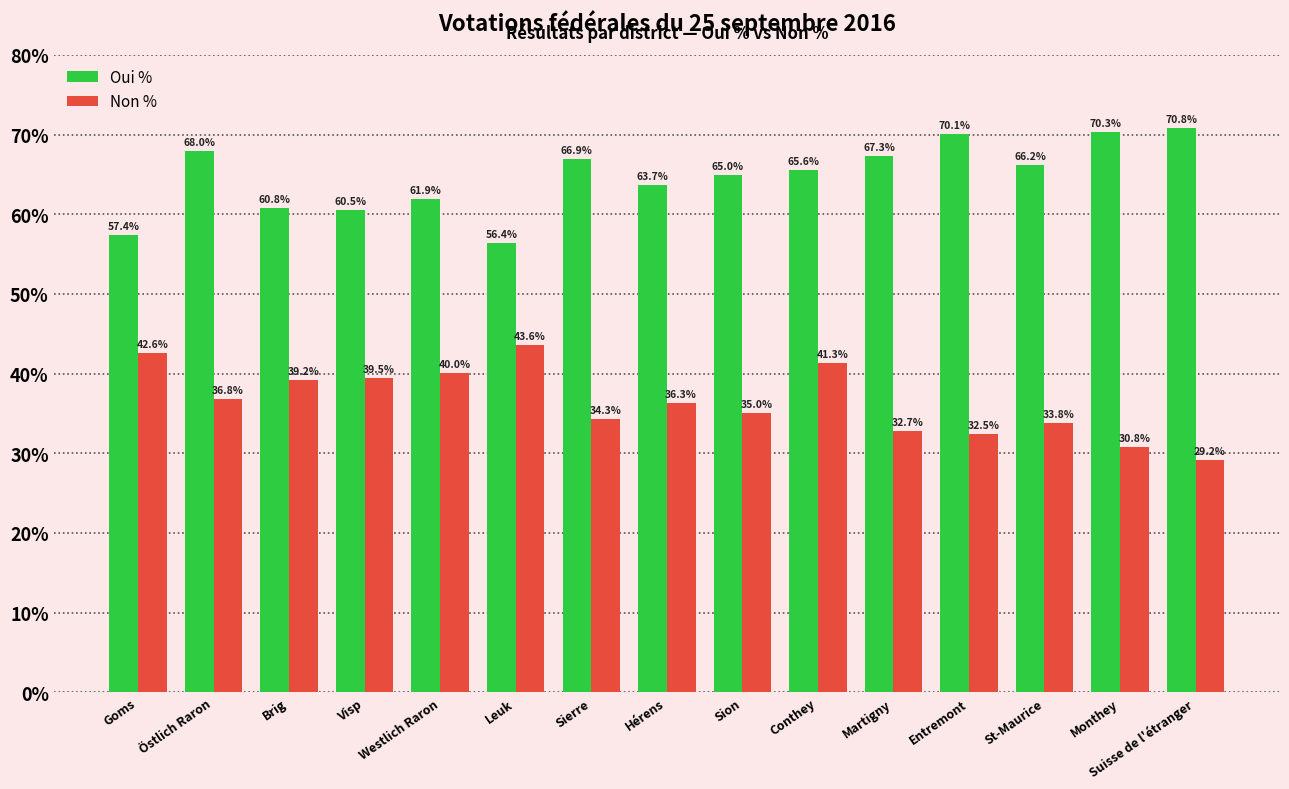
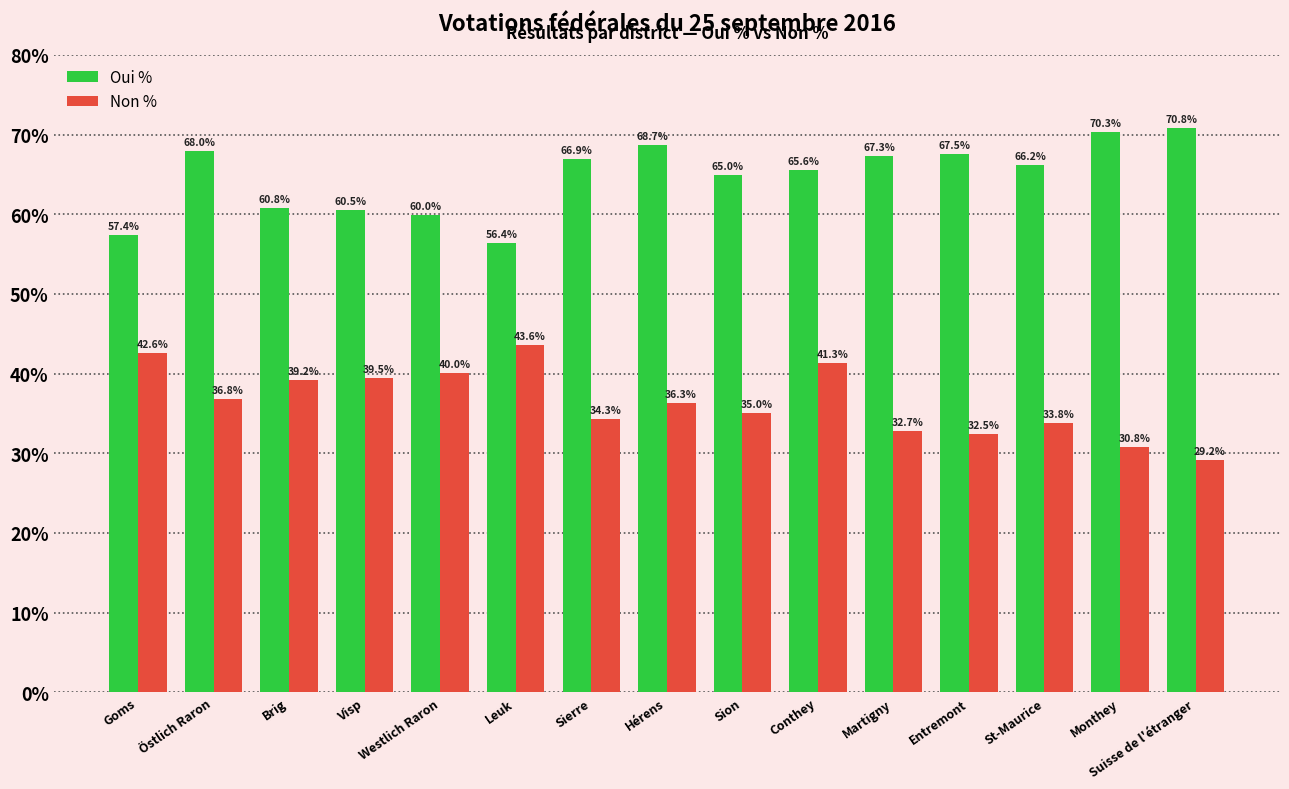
Oui %, Westlich Raron: 61.9% -> 60.0%
Oui %, Hérens: 63.7% -> 68.7%
Oui %, Entremont: 70.1% -> 67.5%
